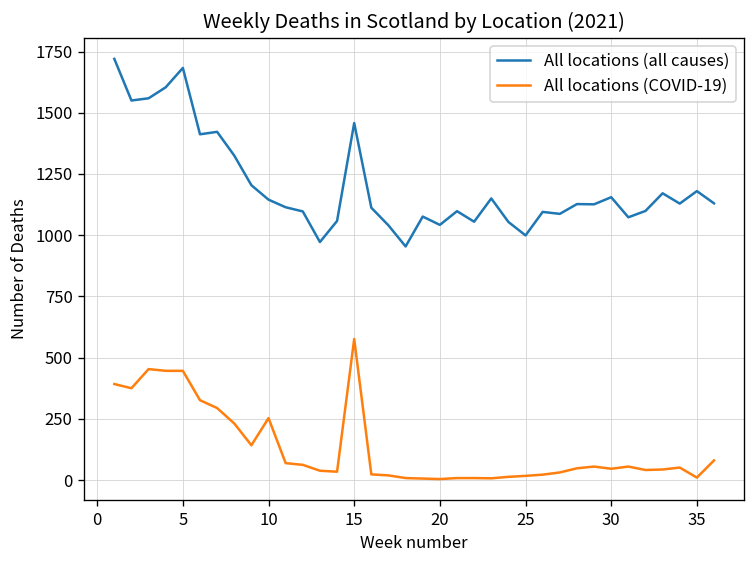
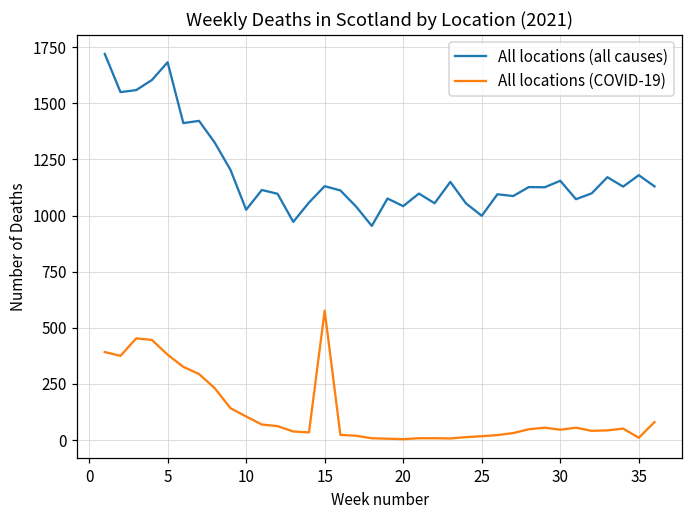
All locations (COVID-19), 5: 450 -> 380
All locations (all causes), 10: 1150 -> 1030
All locations (COVID-19), 10: 250 -> 110
All locations (all causes), 15: 1460 -> 1130
